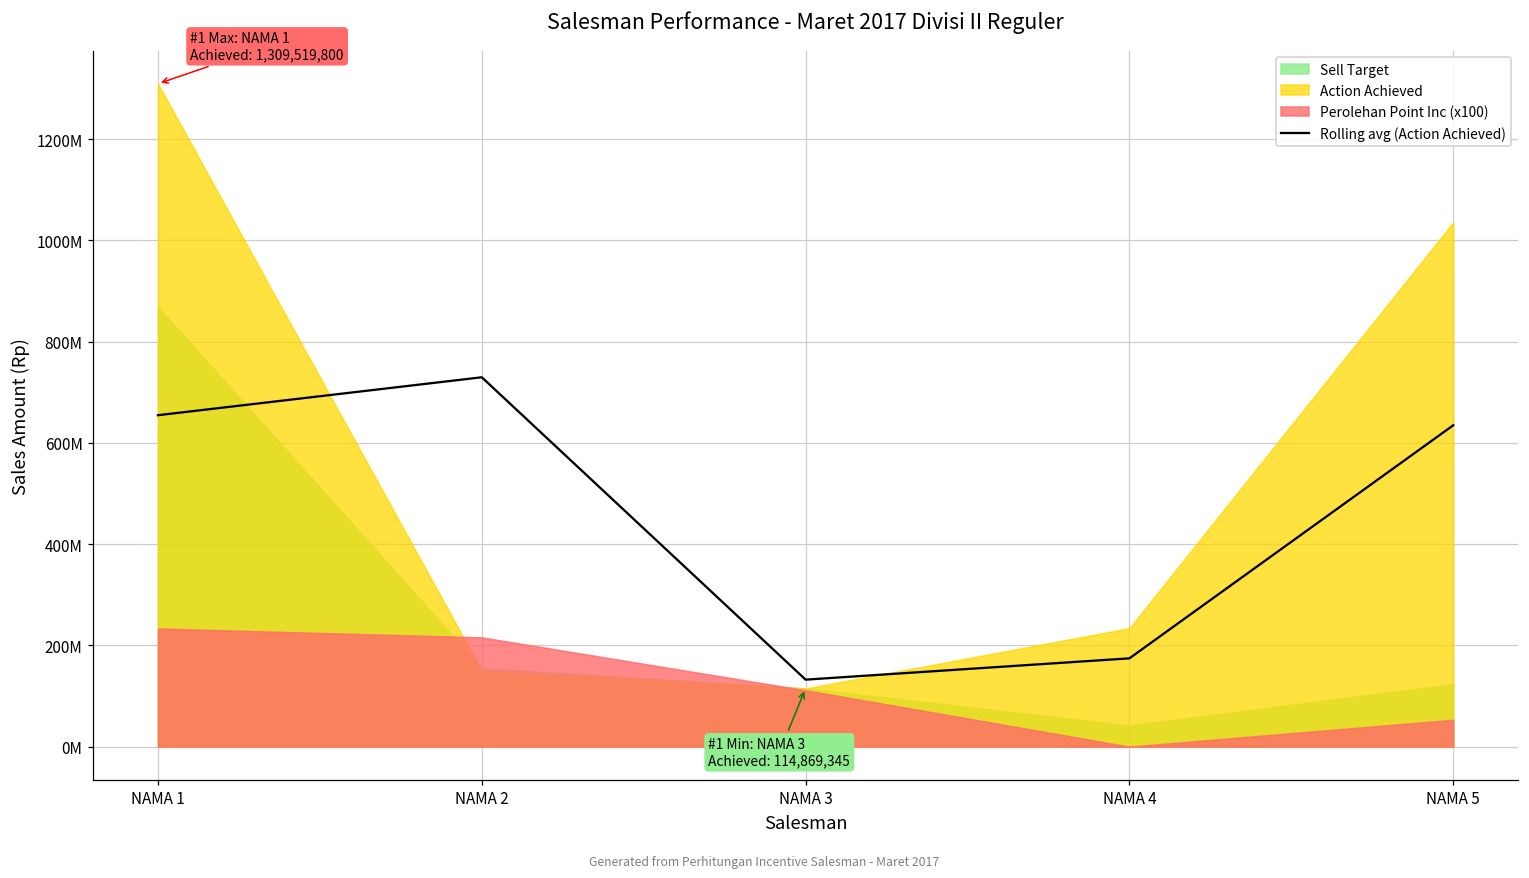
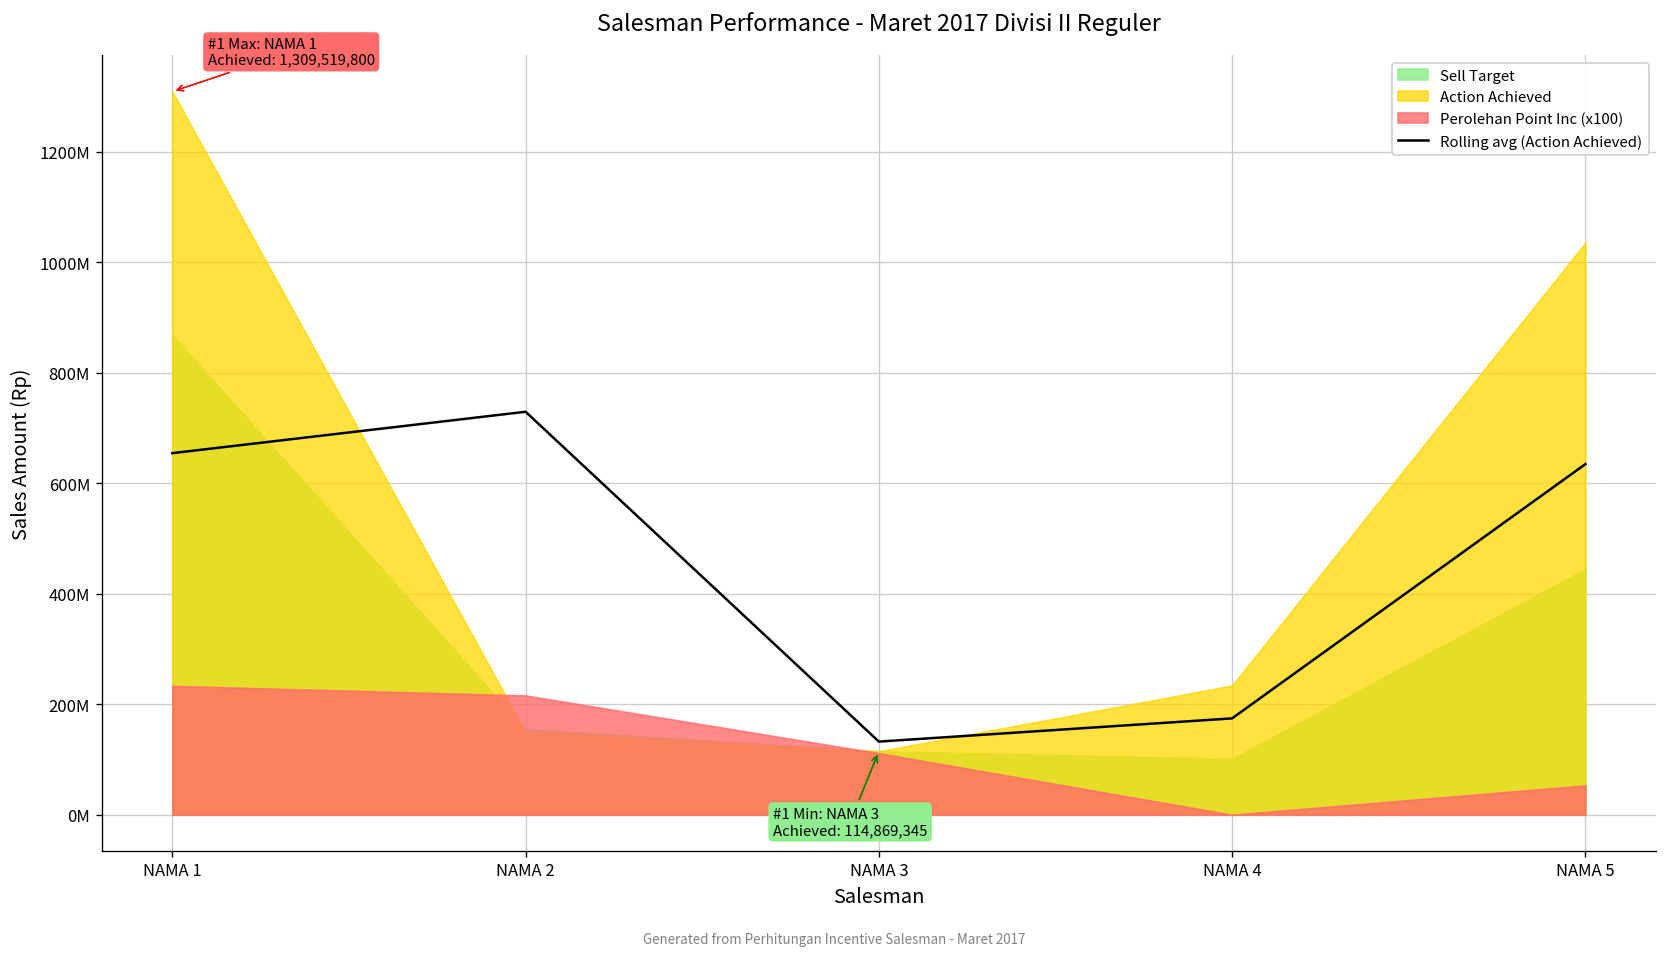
Sell Target, NAMA 4: 40000000 -> 100000000
Sell Target, NAMA 5: 120000000 -> 440000000
